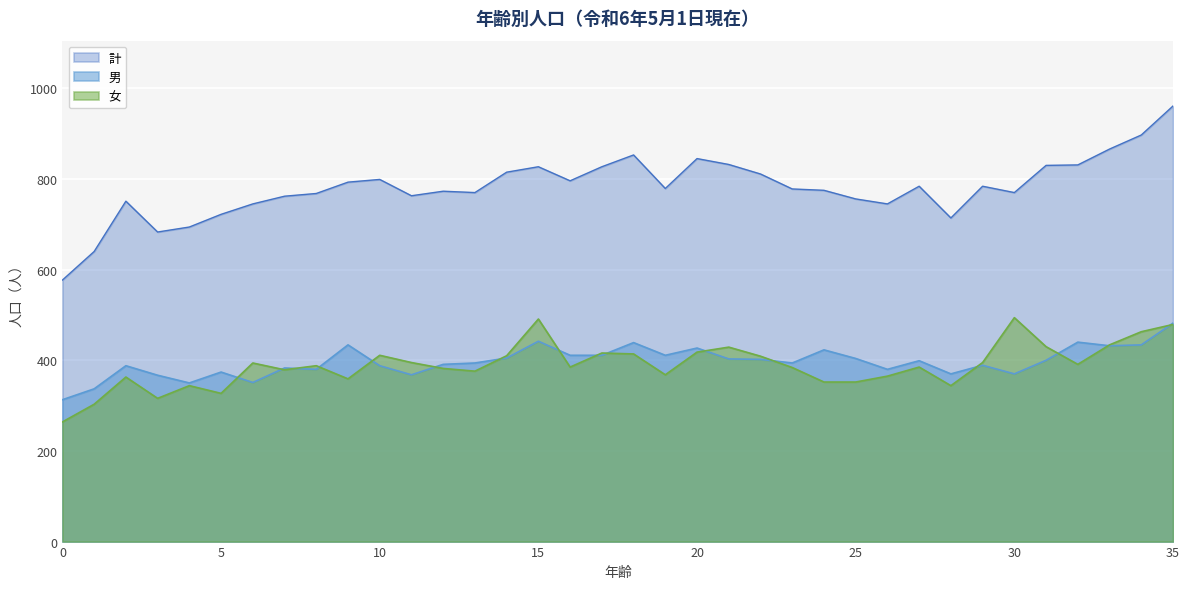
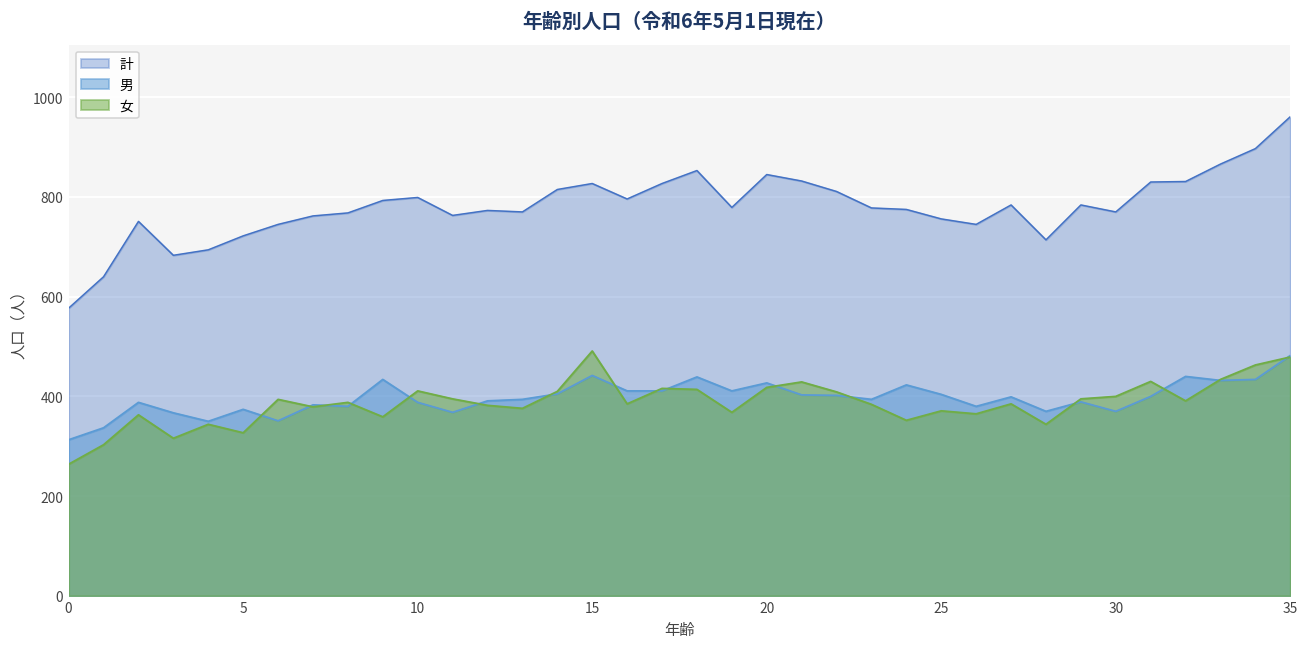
女, 25: 350 -> 370
女, 30: 490 -> 400
